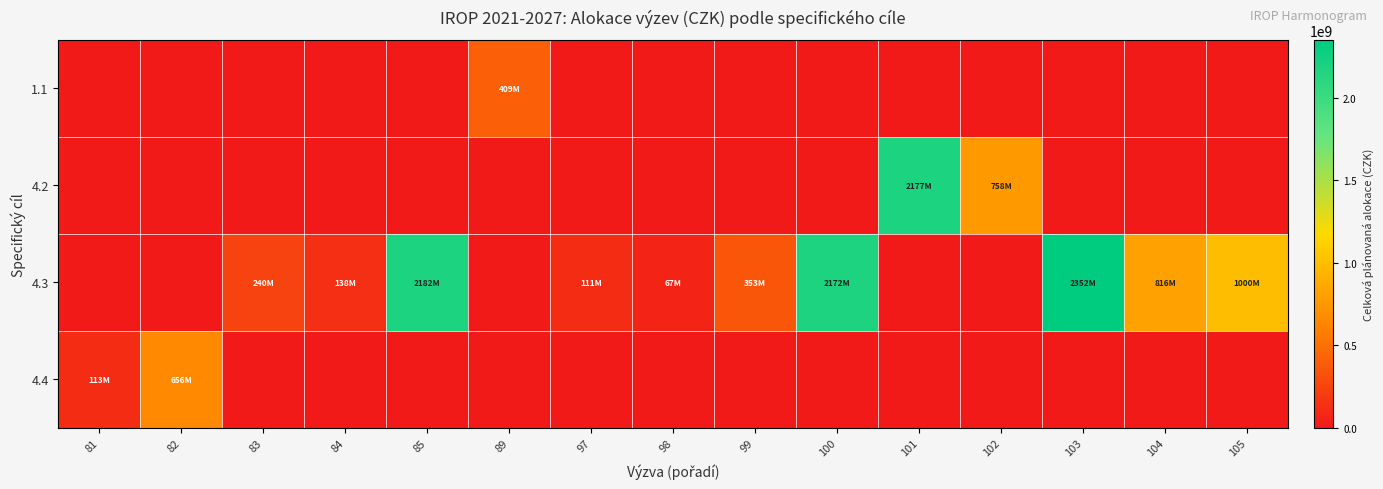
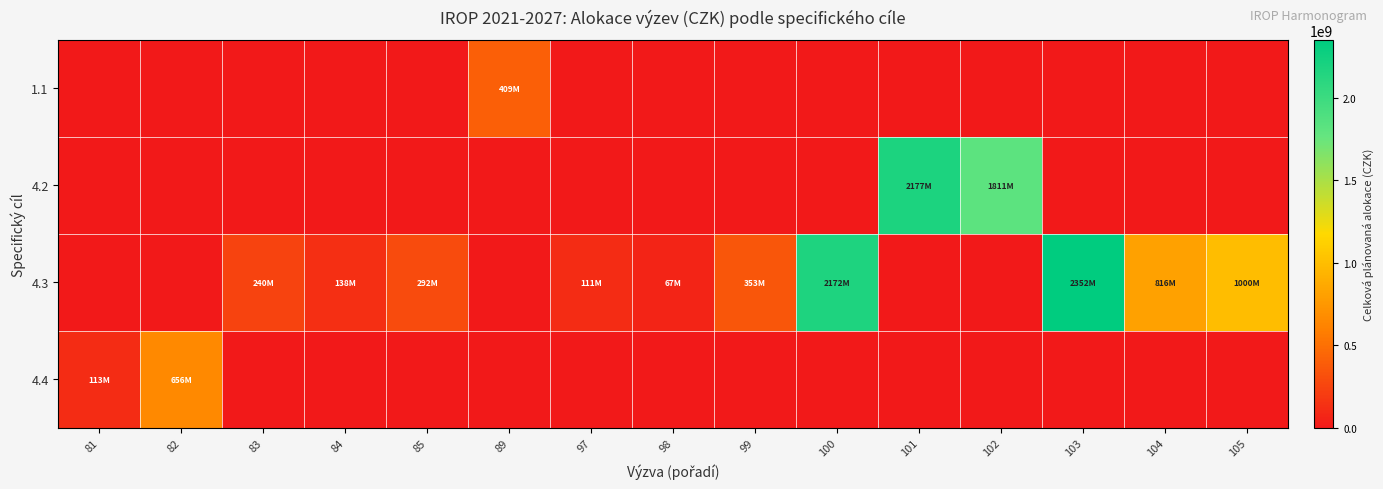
4.2, 102: 758M -> 1811M
4.3, 85: 2182M -> 292M
